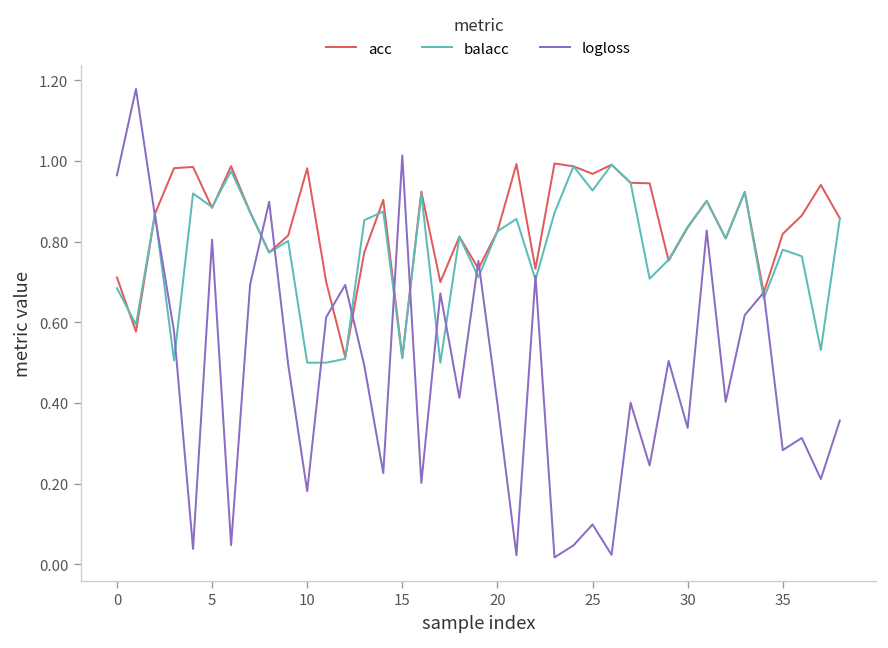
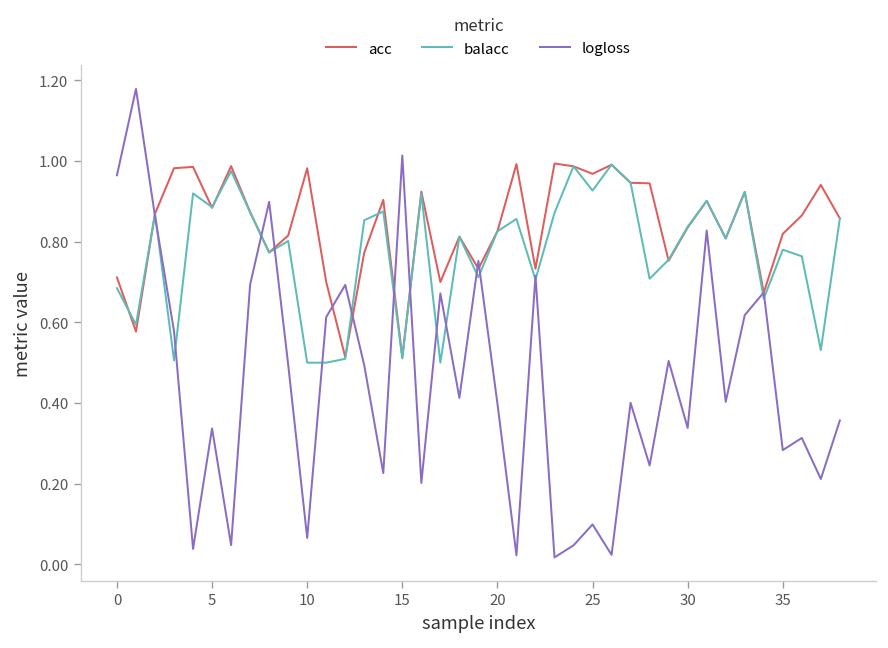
logloss, 5: 0.81 -> 0.34
logloss, 10: 0.18 -> 0.07
